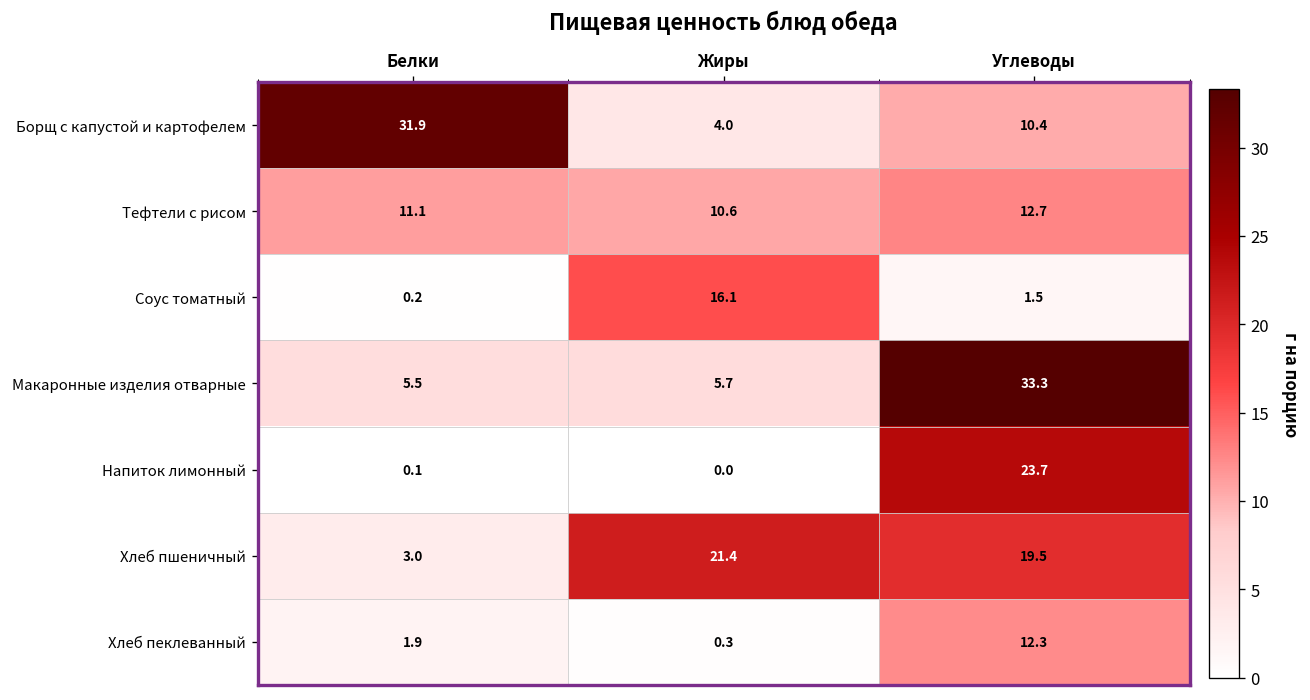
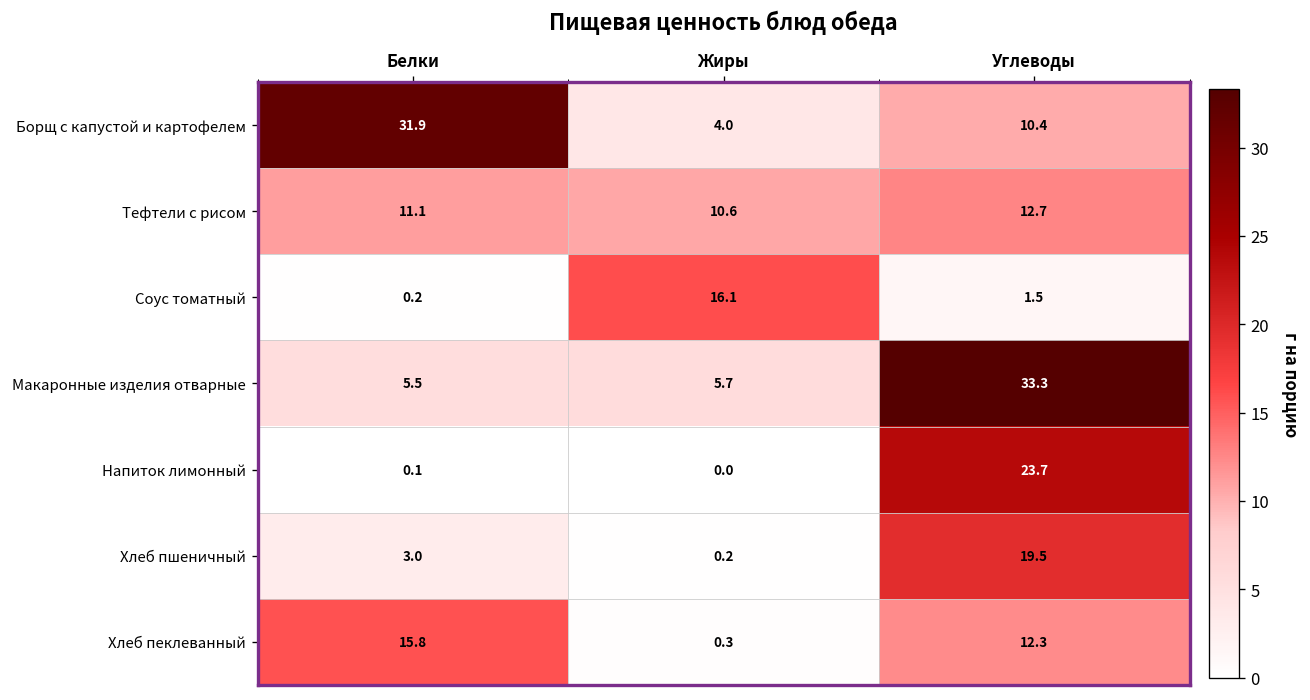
Хлеб пшеничный, Жиры: 21.4 -> 0.2
Хлеб пеклеванный, Белки: 1.9 -> 15.8
